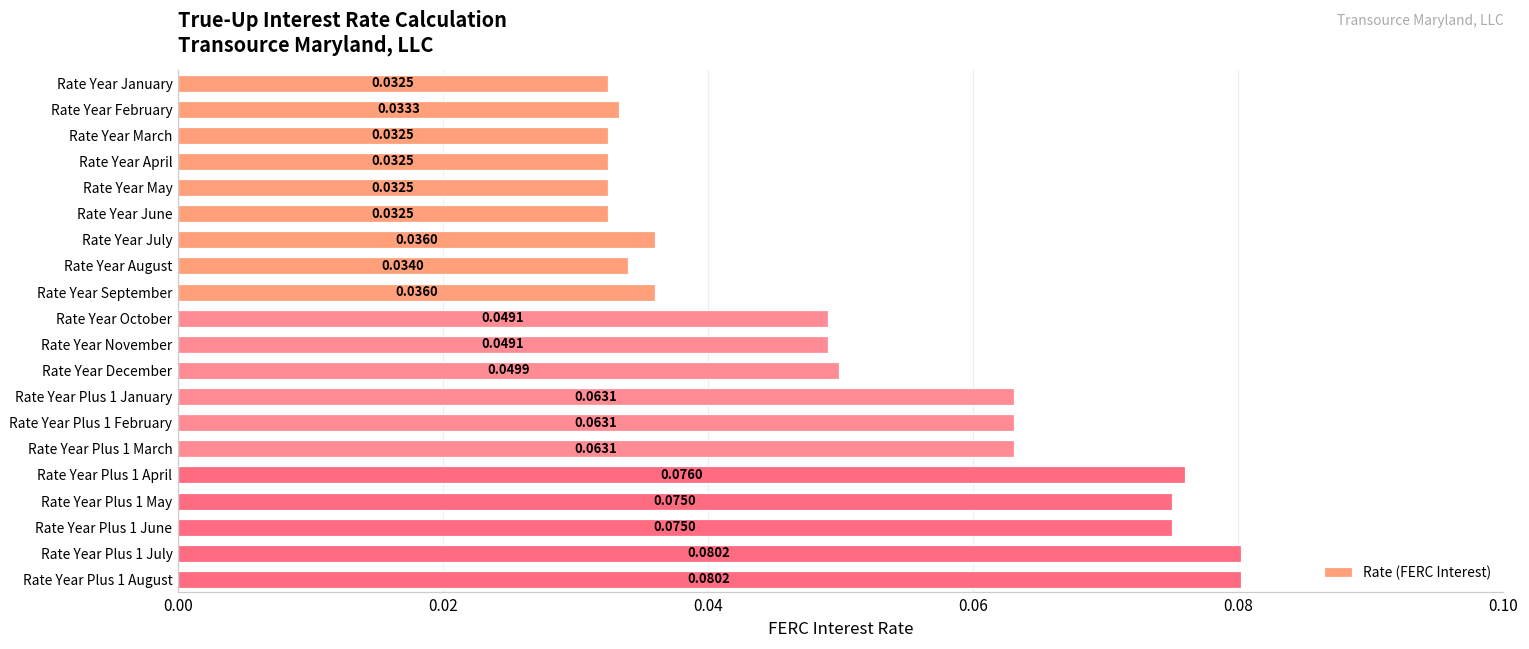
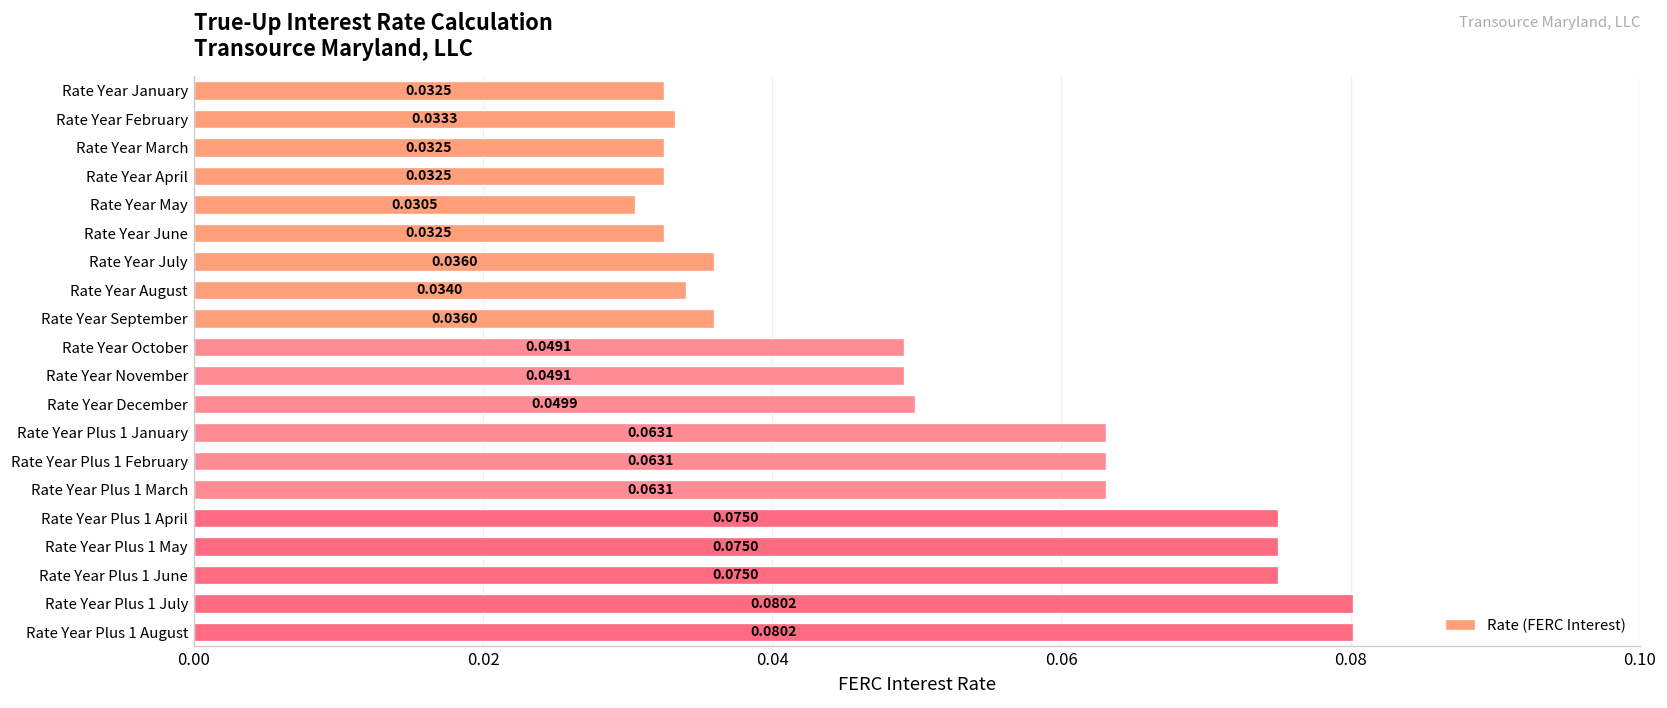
Rate Year May: 0.0325 -> 0.0305
Rate Year Plus 1 April: 0.0760 -> 0.0750
